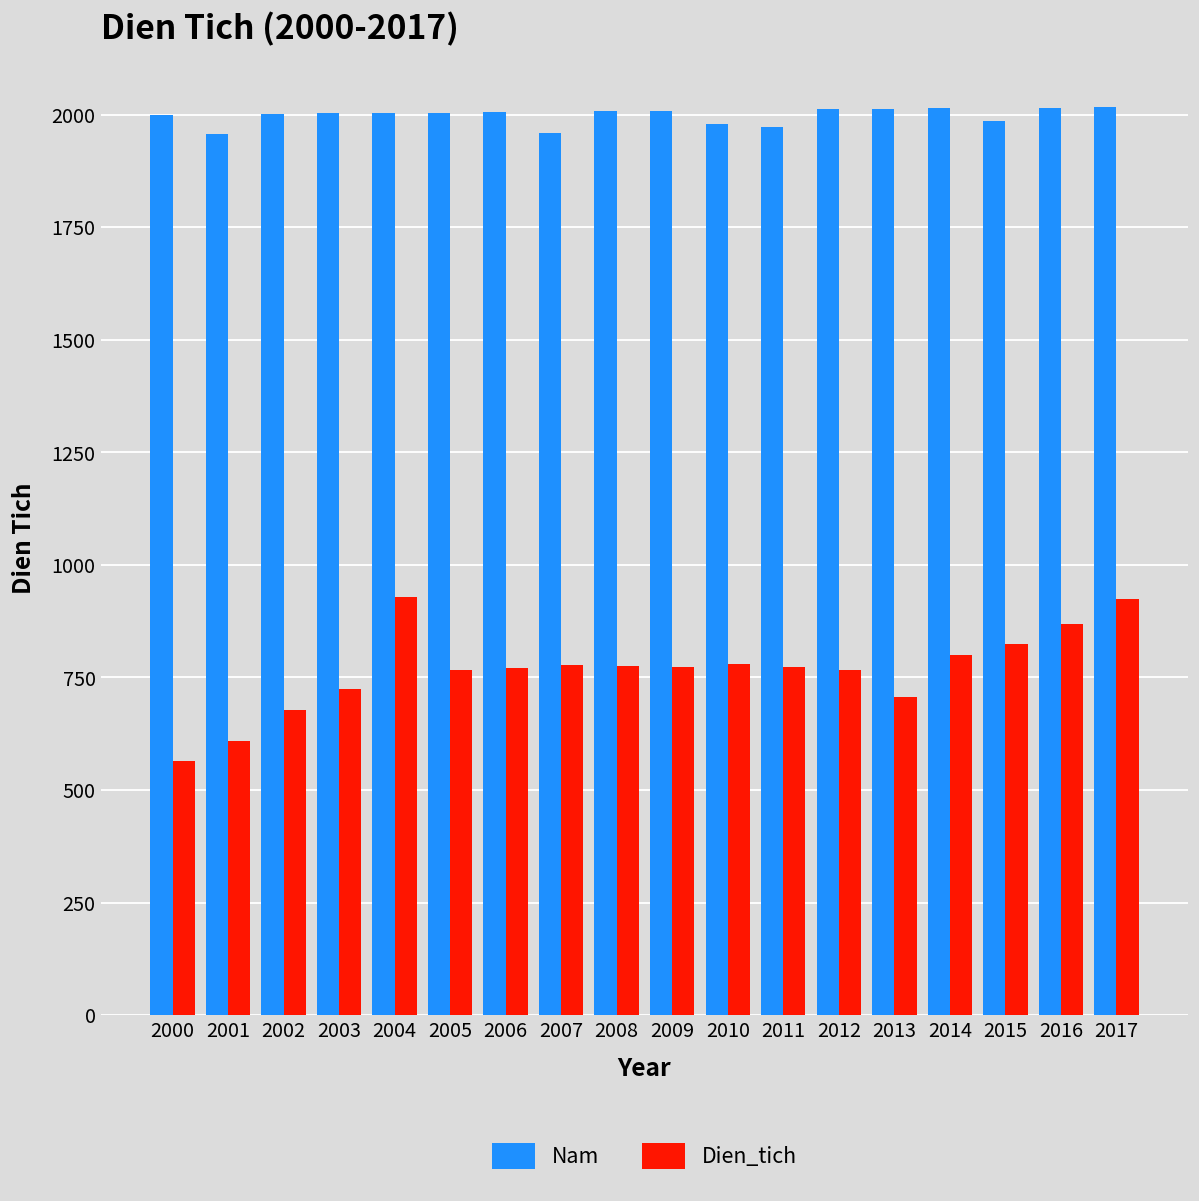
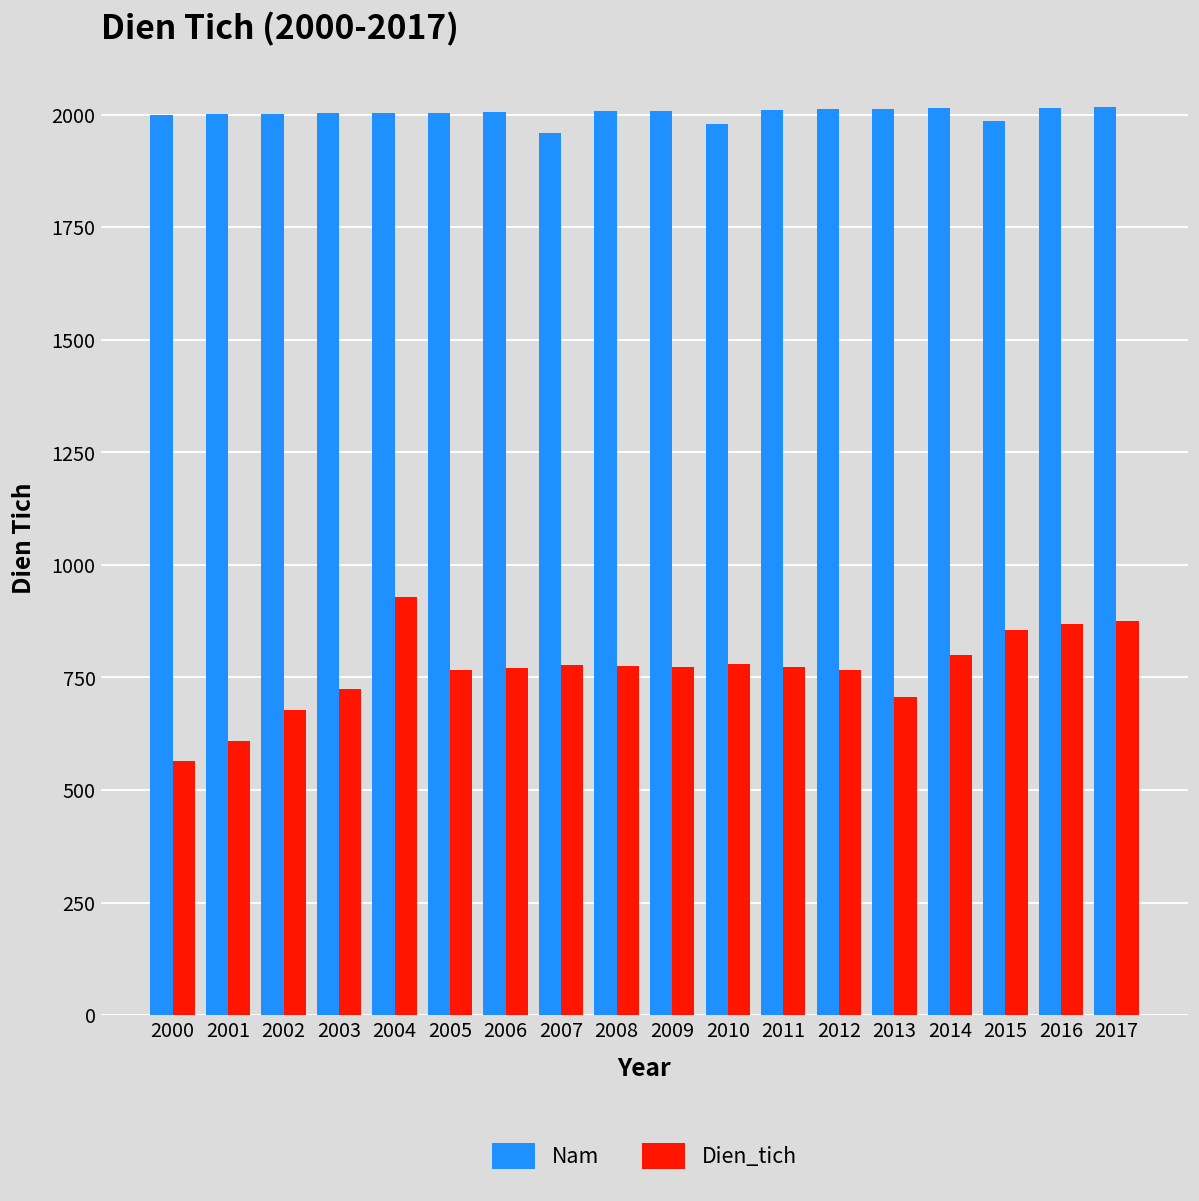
Nam, 2001: 1960 -> 2000
Nam, 2011: 1970 -> 2010
Dien_tich, 2015: 820 -> 860
Dien_tich, 2017: 930 -> 880
